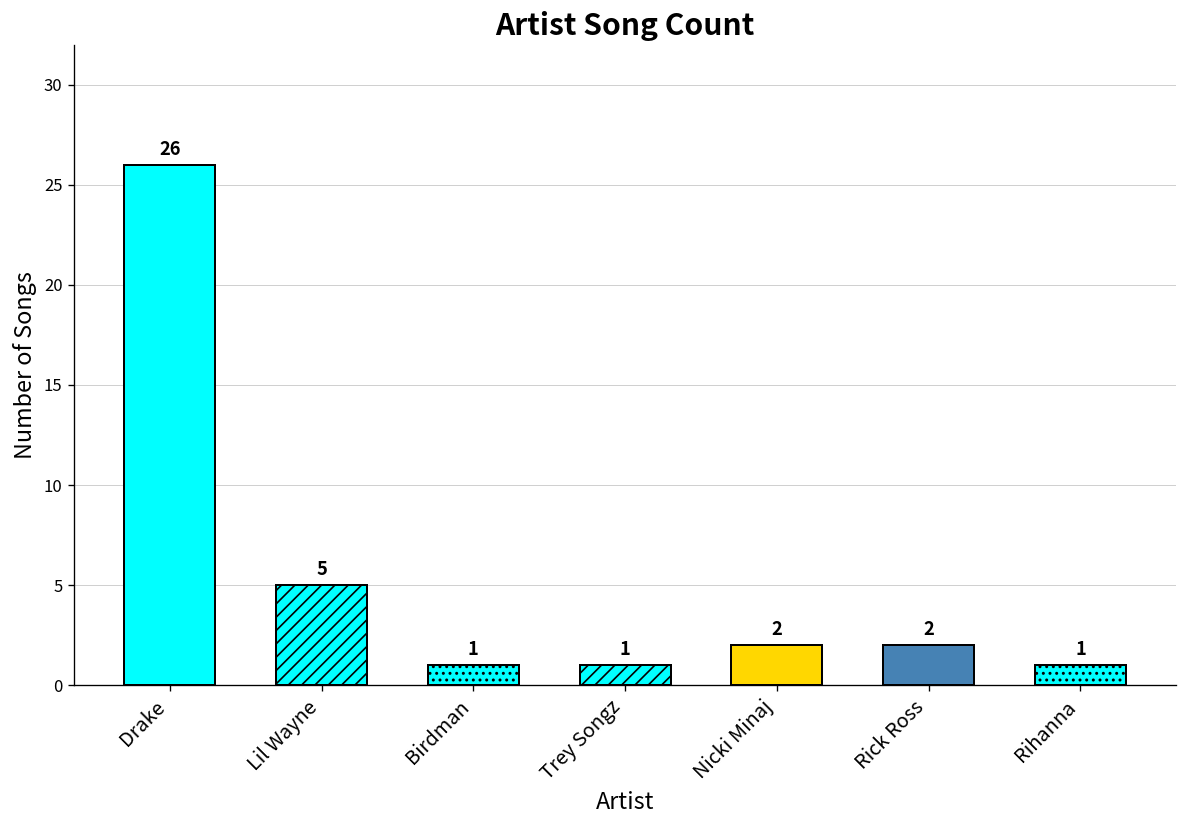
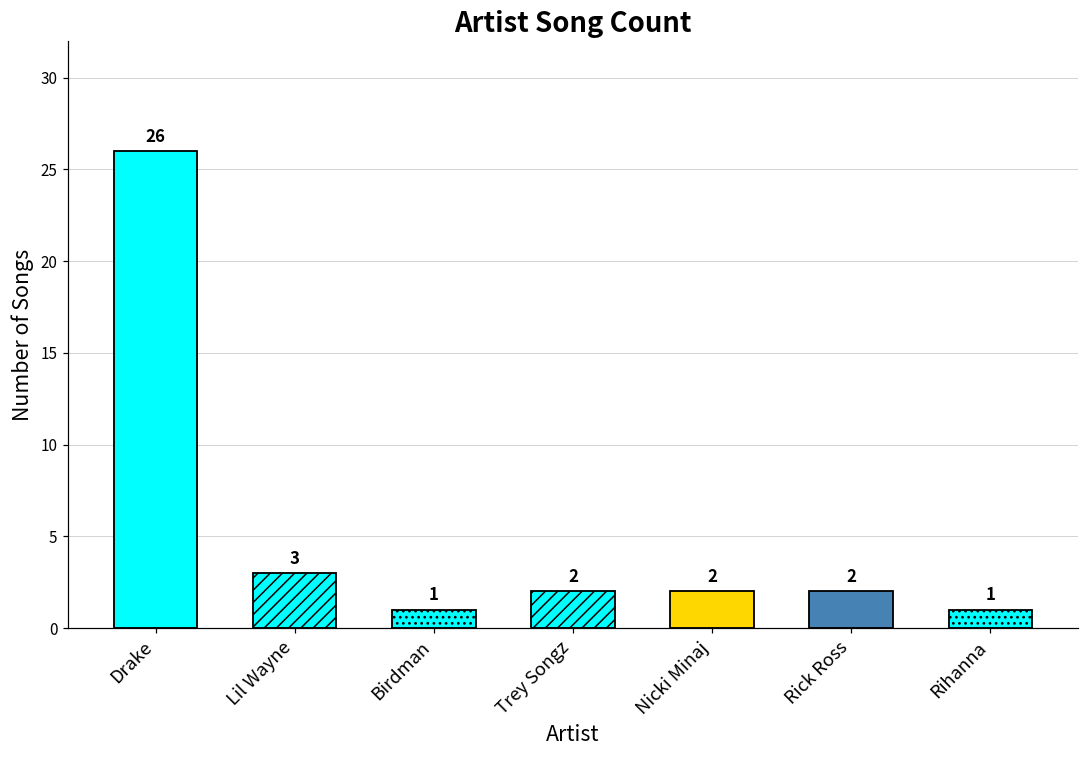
Lil Wayne: 5 -> 3
Trey Songz: 1 -> 2
